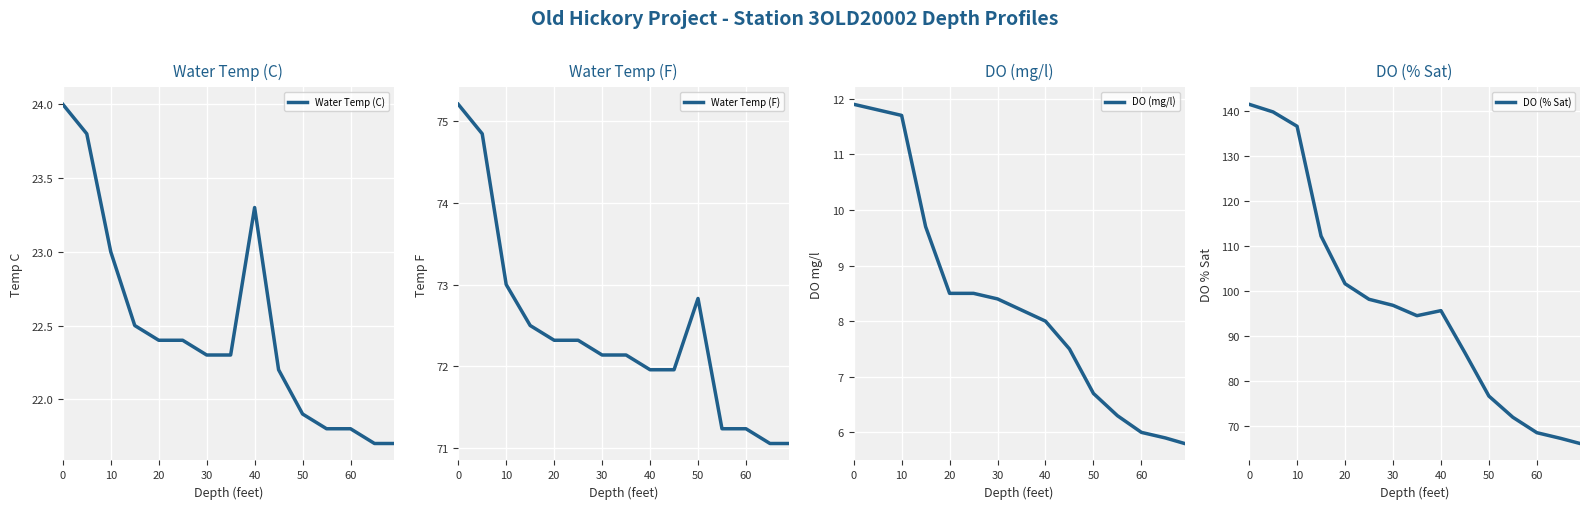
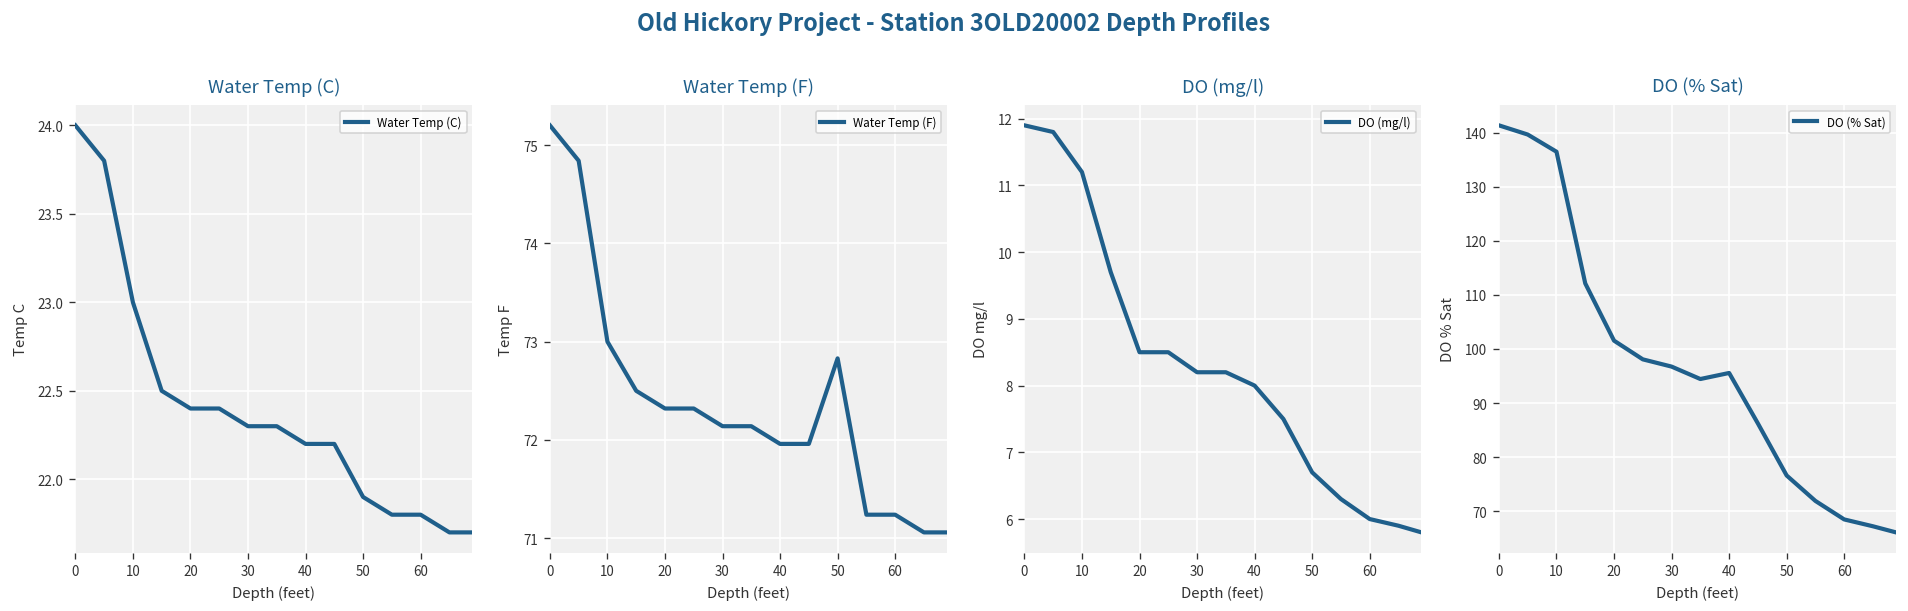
Water Temp (C), 40: 23.3 -> 22.2
DO (mg/l), 10: 11.7 -> 11.2
DO (mg/l), 30: 8.4 -> 8.2
